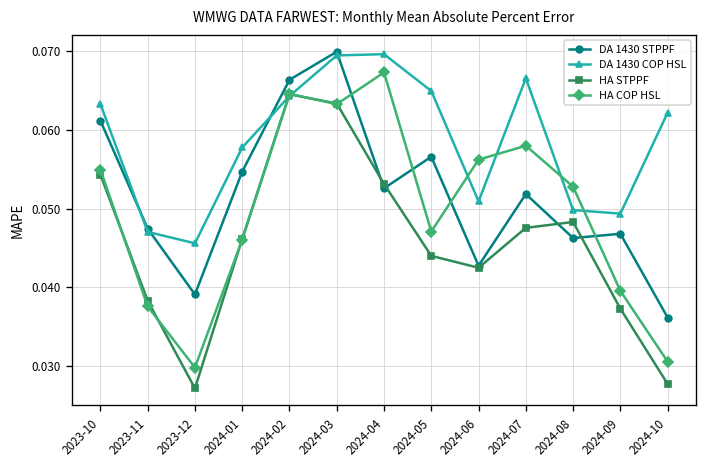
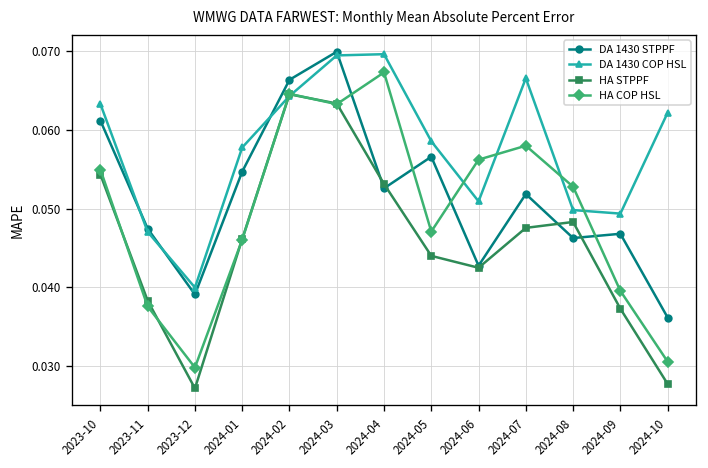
DA 1430 COP HSL, 2023-12: 0.046 -> 0.040
DA 1430 COP HSL, 2024-05: 0.065 -> 0.059
